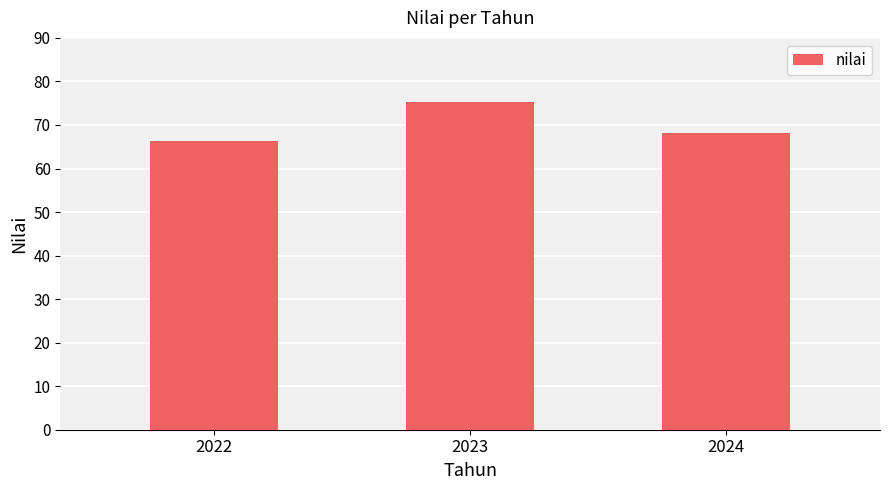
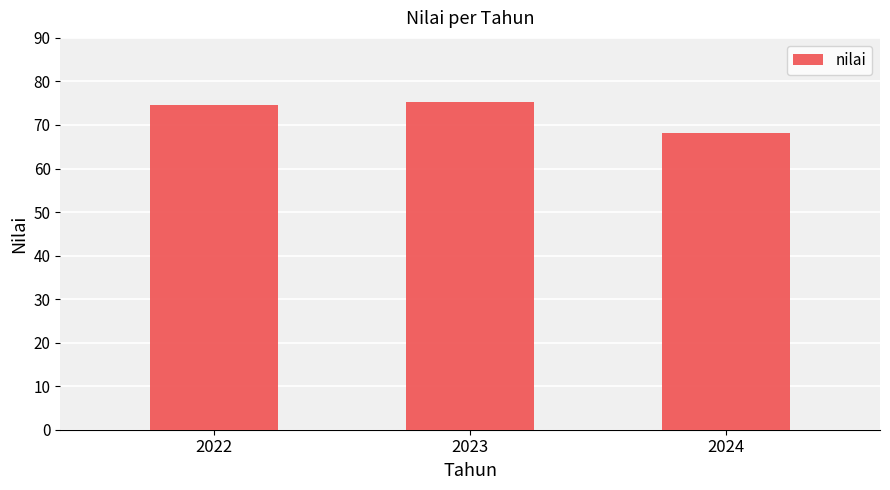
2022: 66 -> 75
